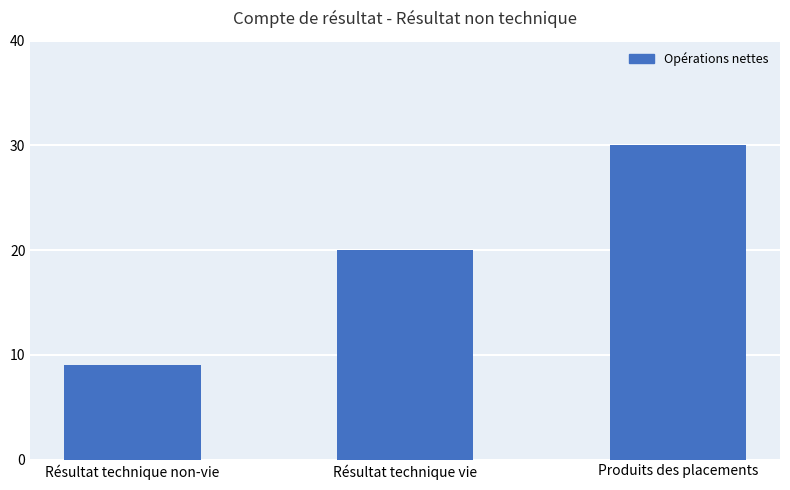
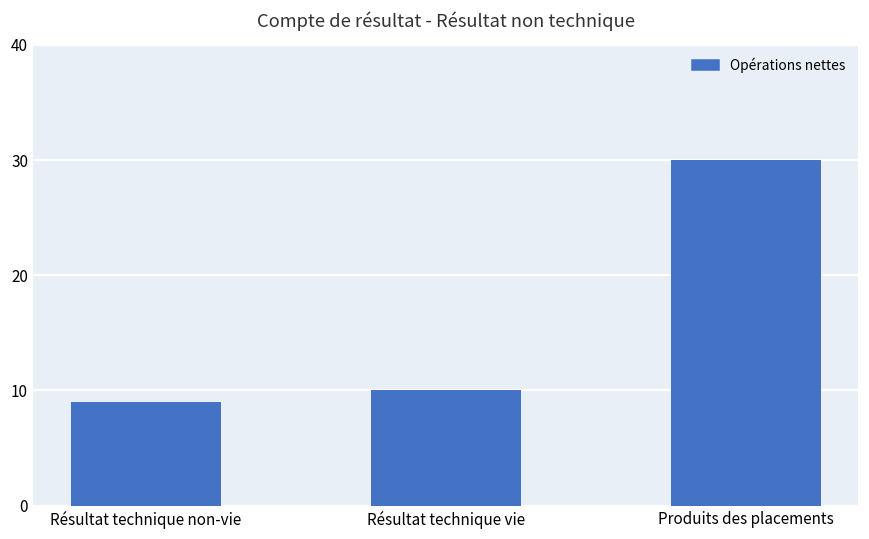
Résultat technique vie: 20 -> 10
